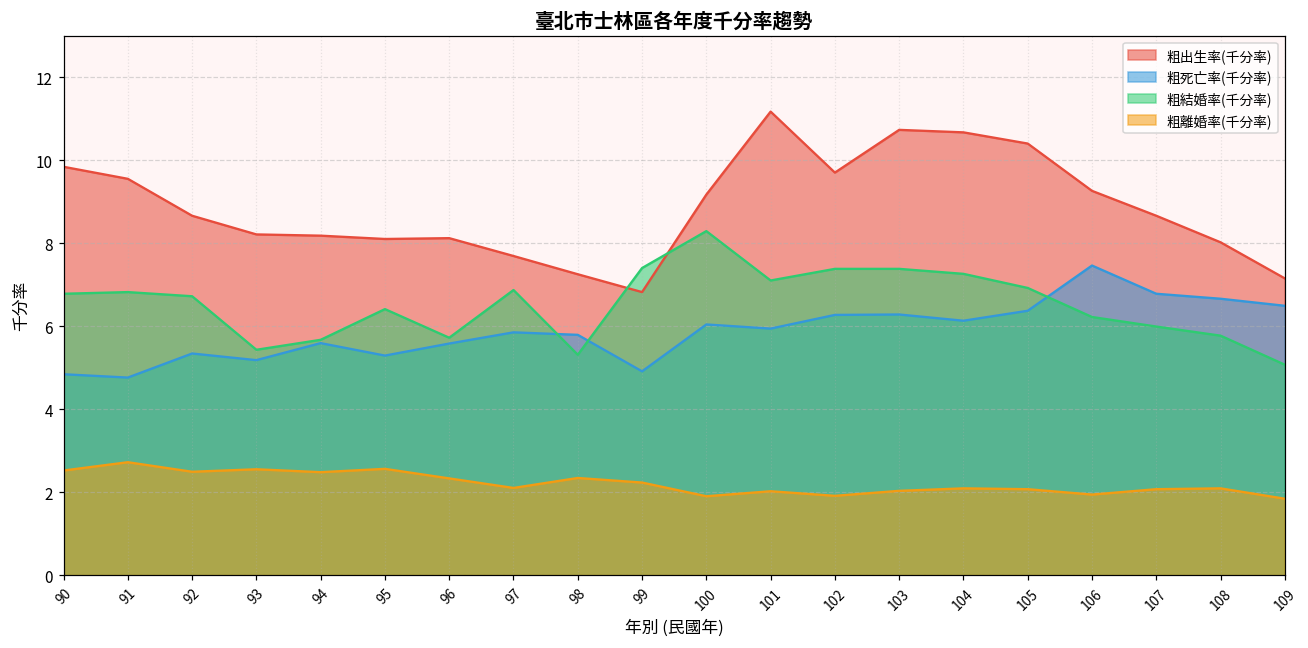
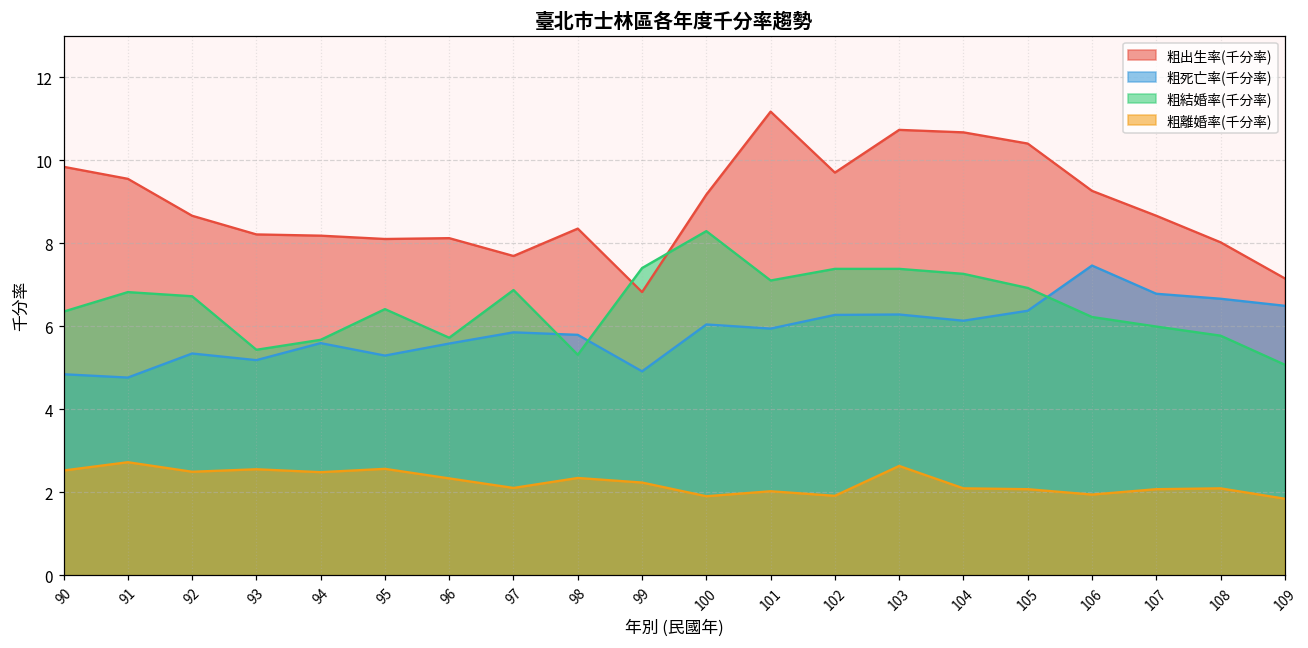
粗結婚率(千分率), 90: 6.8 -> 6.4
粗出生率(千分率), 98: 7.3 -> 8.4
粗離婚率(千分率), 103: 2.0 -> 2.6
